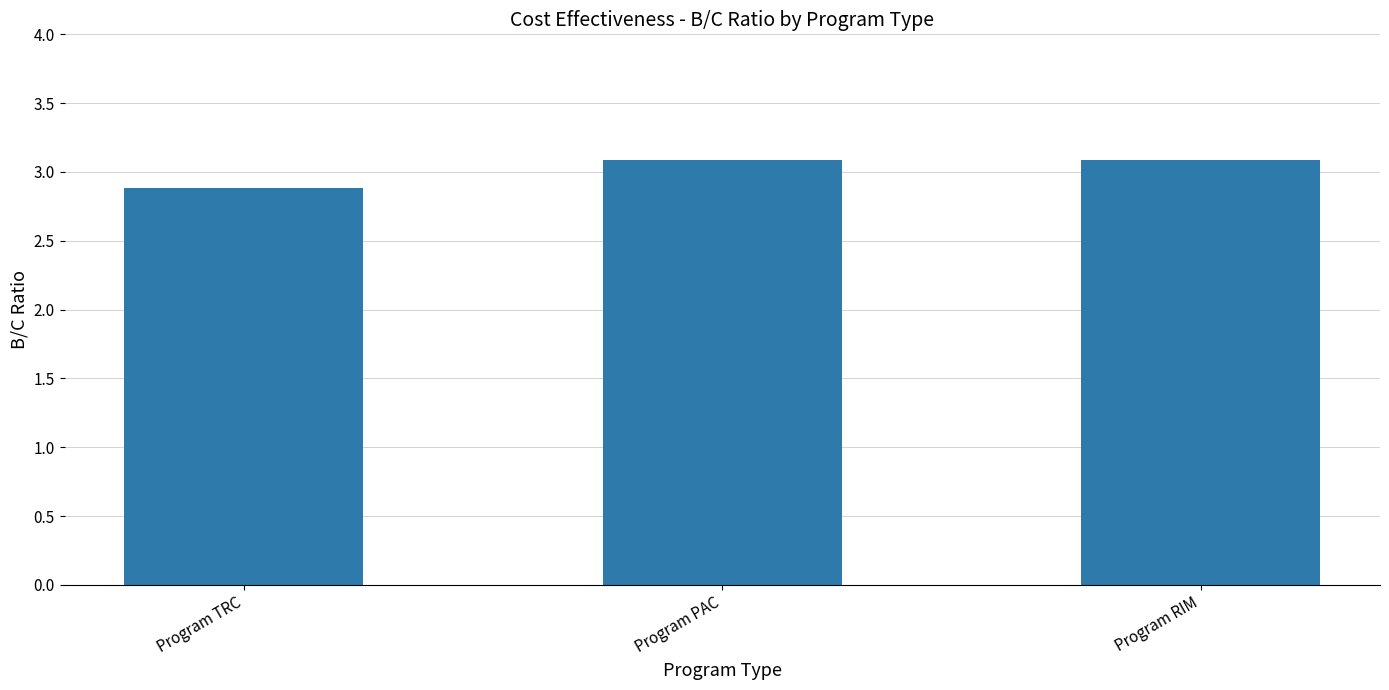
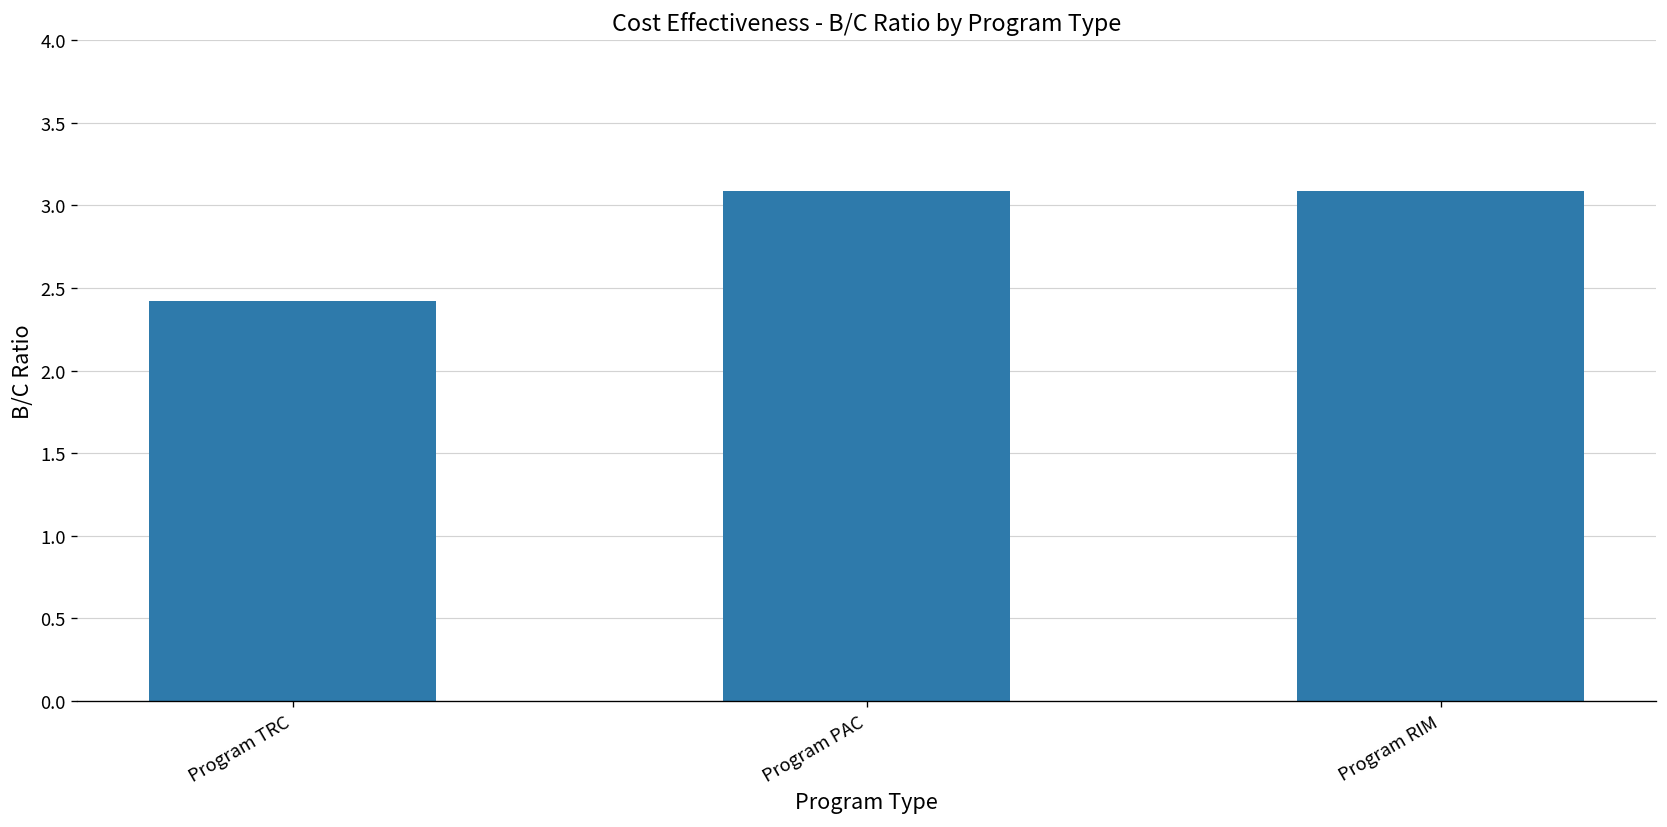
Program TRC: 2.88 -> 2.42
